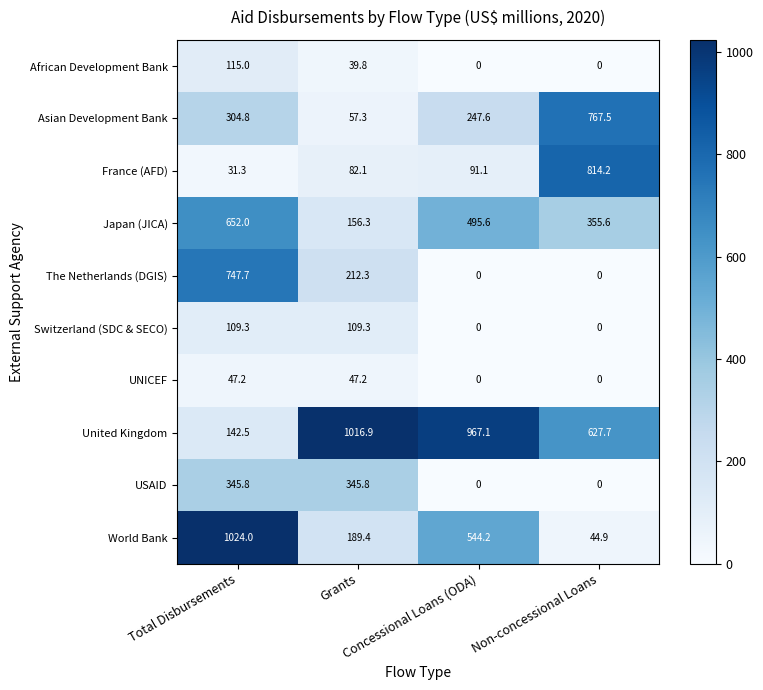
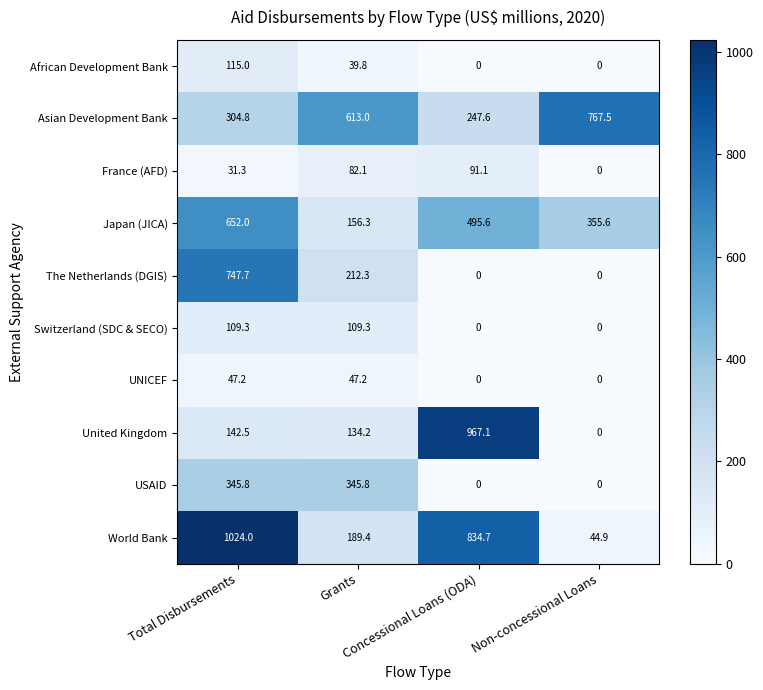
Asian Development Bank, Grants: 57.3 -> 613.0
France (AFD), Non-concessional Loans: 814.2 -> 0
United Kingdom, Grants: 1016.9 -> 134.2
United Kingdom, Non-concessional Loans: 627.7 -> 0
World Bank, Concessional Loans (ODA): 544.2 -> 834.7
